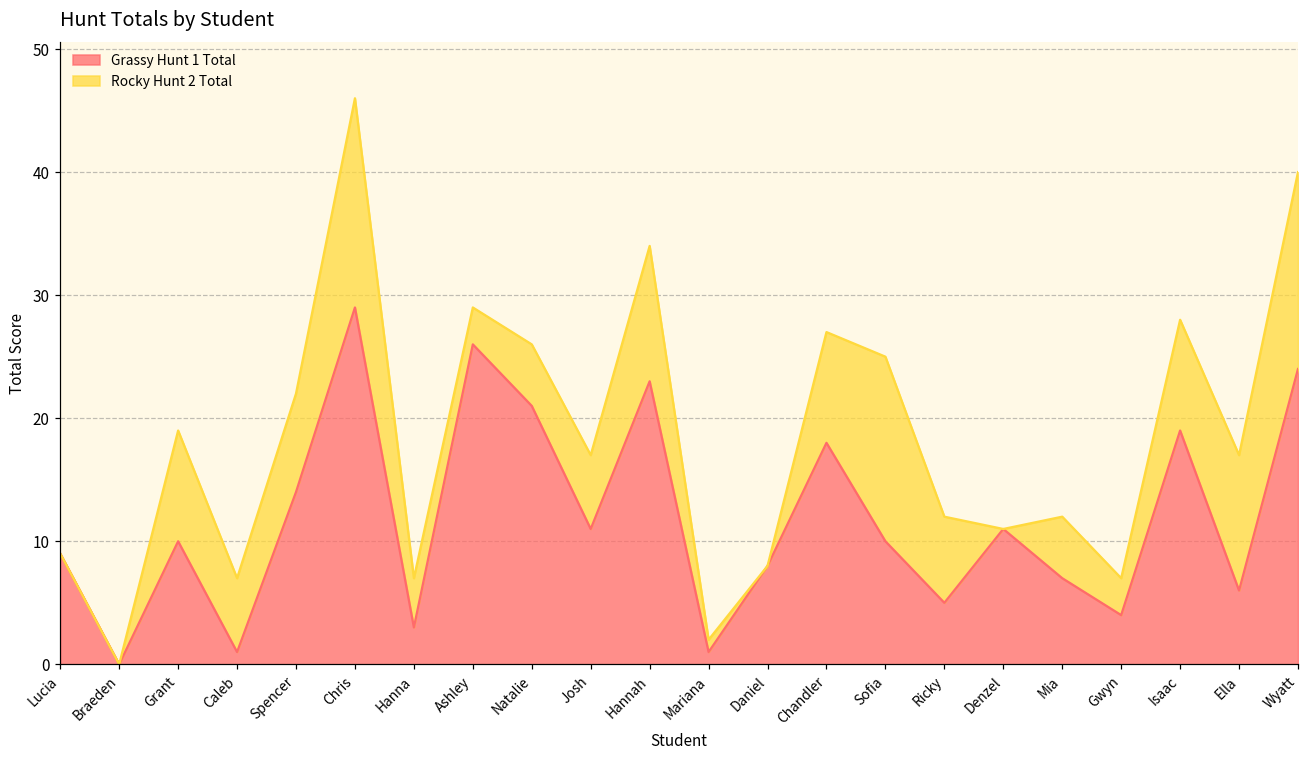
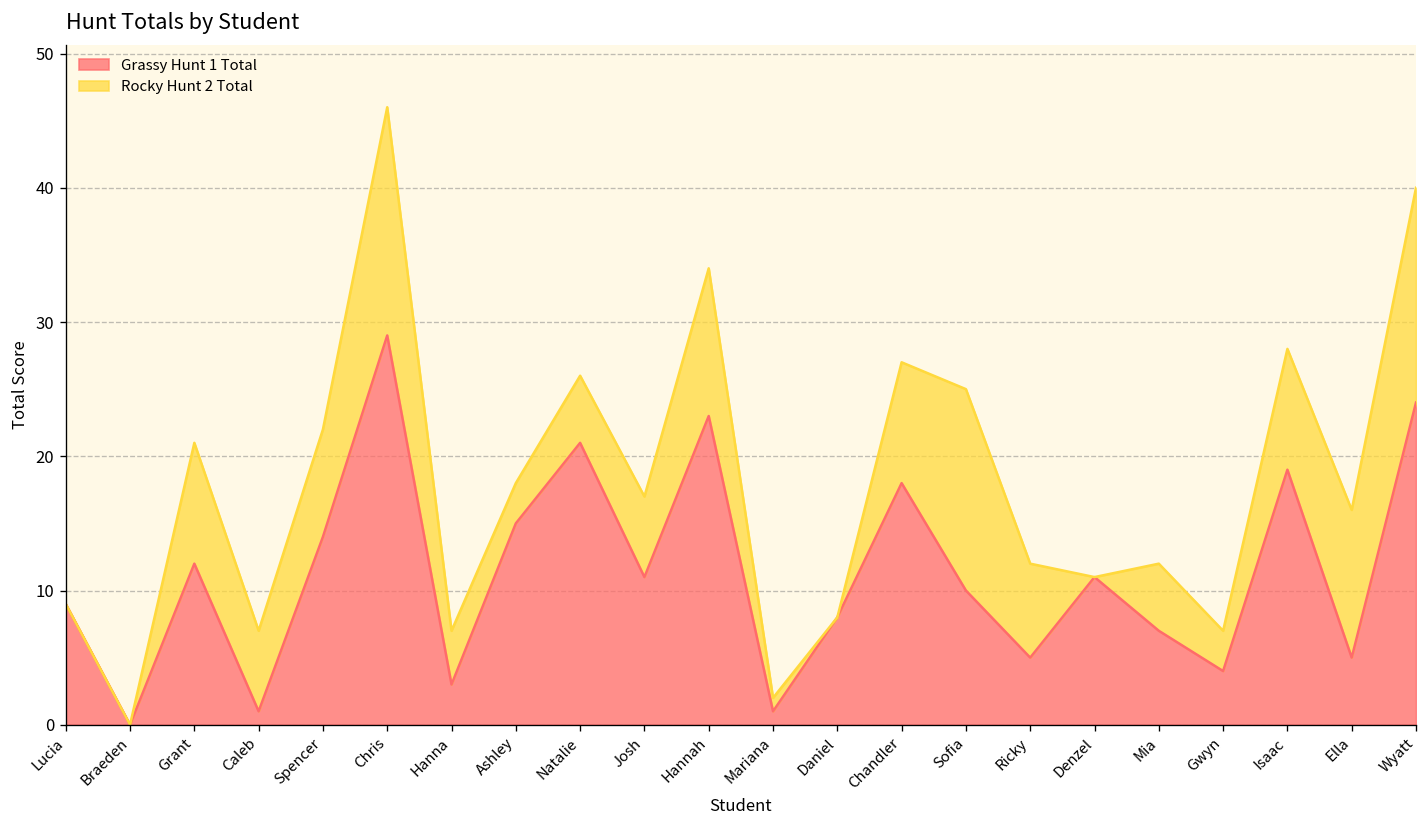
Grassy Hunt 1 Total, Grant: 10 -> 12
Grassy Hunt 1 Total, Ashley: 26 -> 15
Grassy Hunt 1 Total, Ella: 6 -> 5
